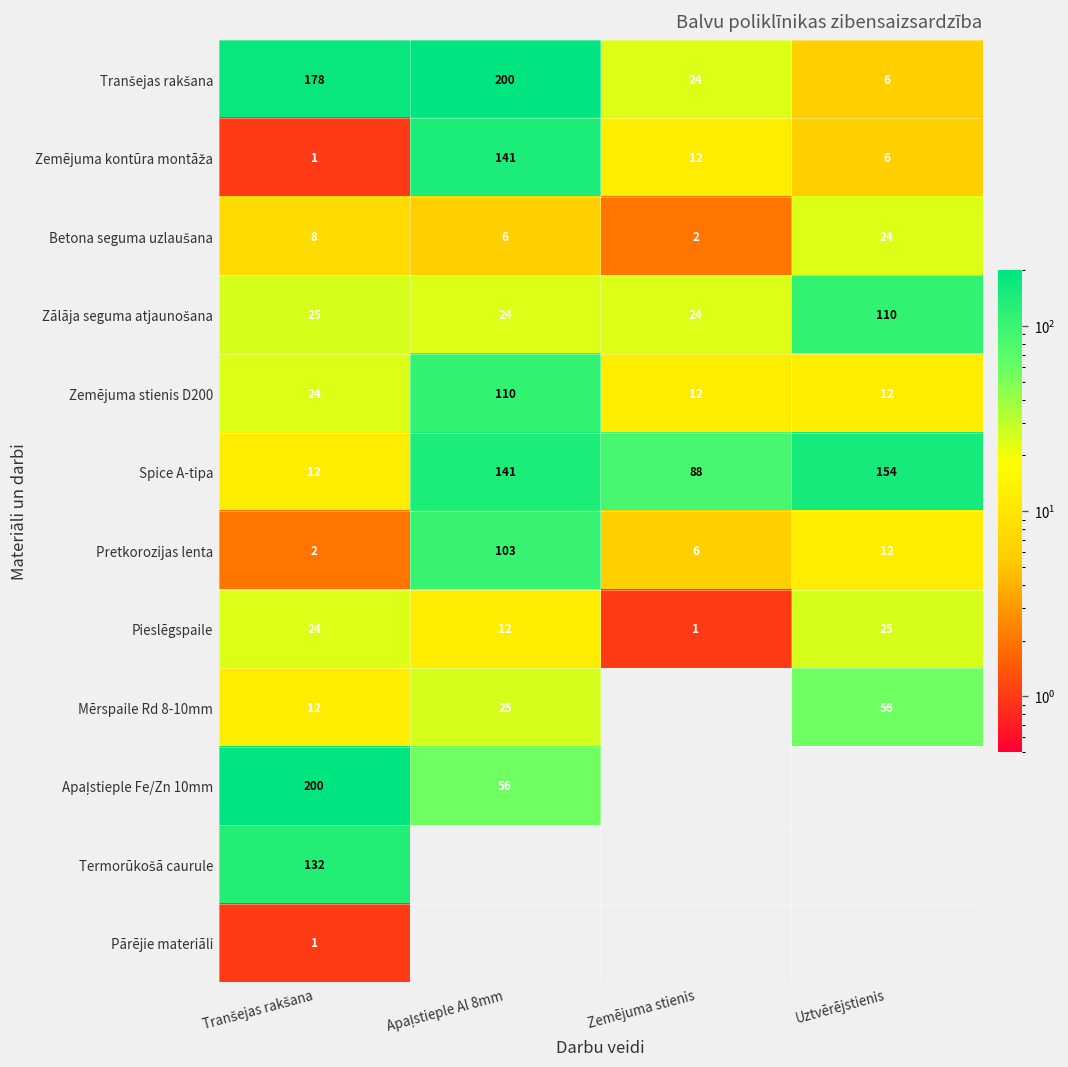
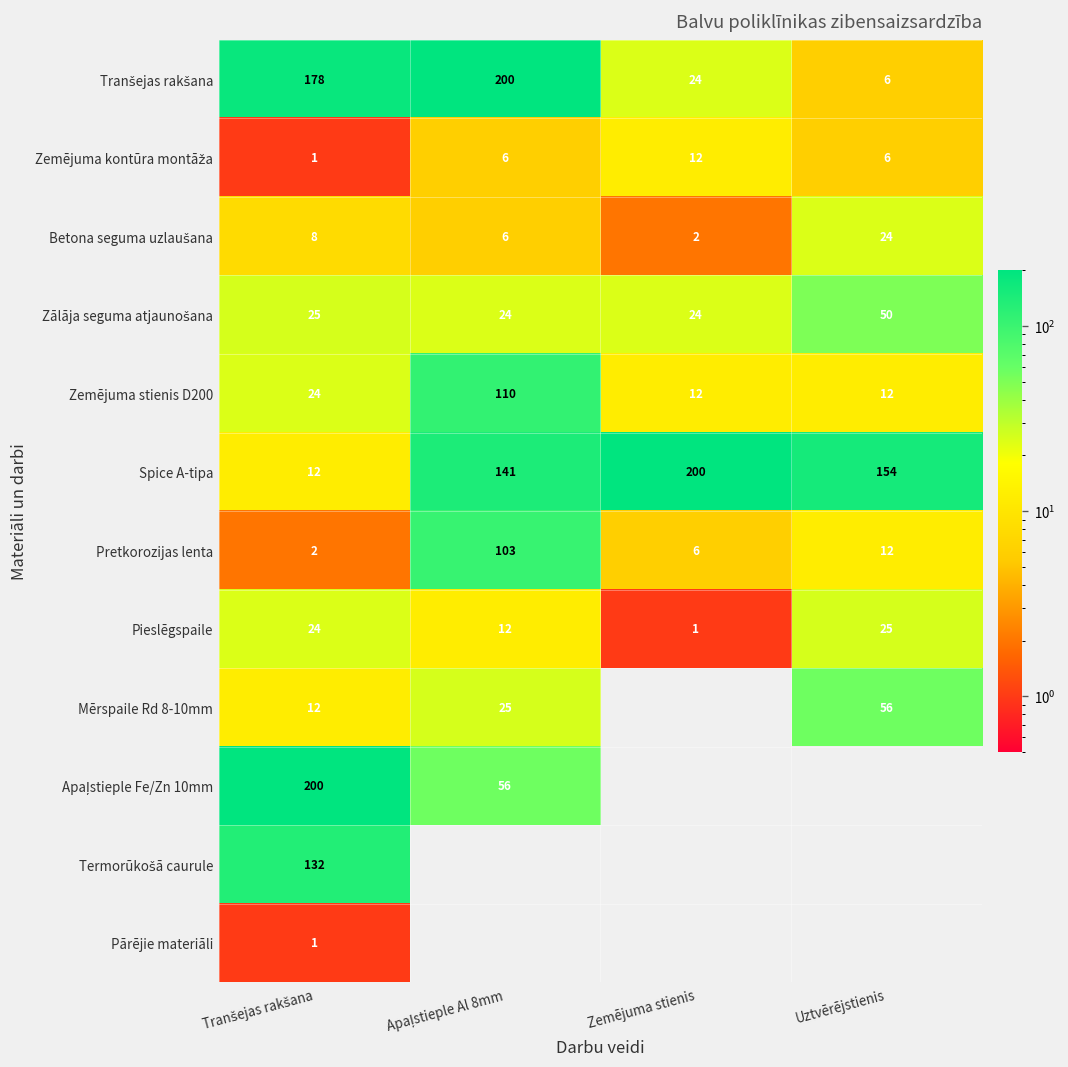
Zemējuma kontūra montāža, Apaļstieple Al 8mm: 141 -> 6
Zālāja seguma atjaunošana, Uztvērējstienis: 110 -> 50
Spice A-tipa, Zemējuma stienis: 88 -> 200
